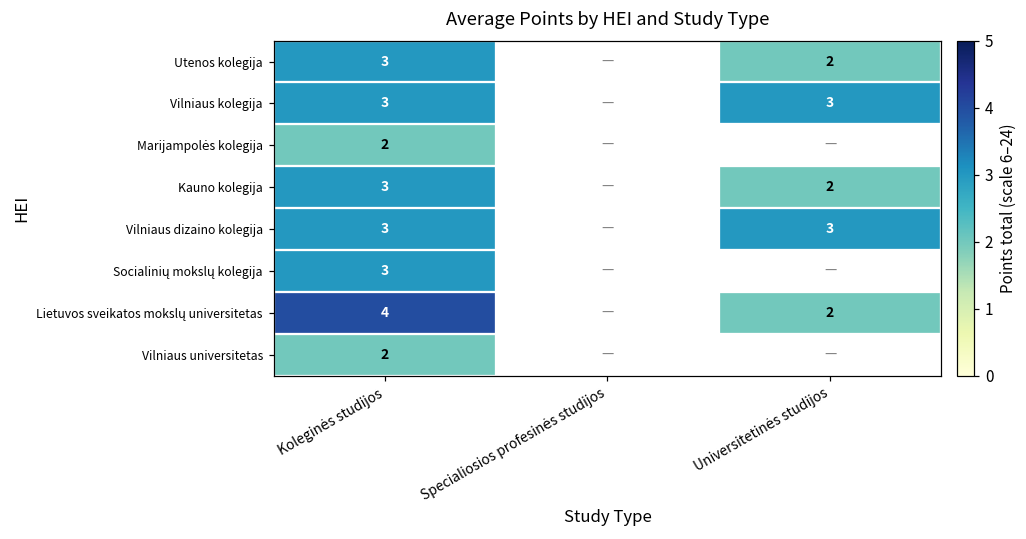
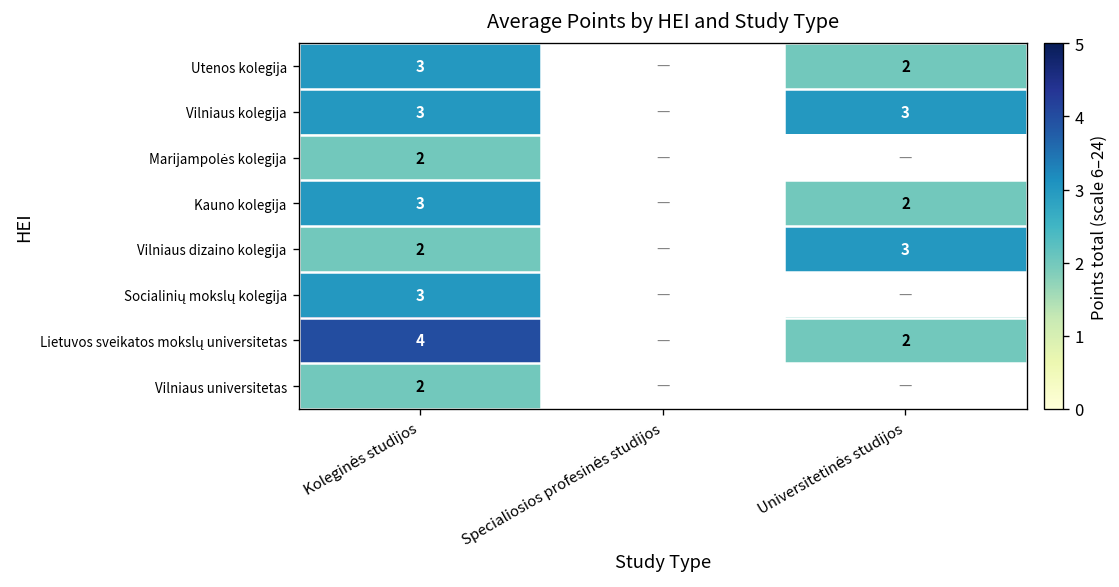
Vilniaus dizaino kolegija, Koleginės studijos: 3 -> 2
